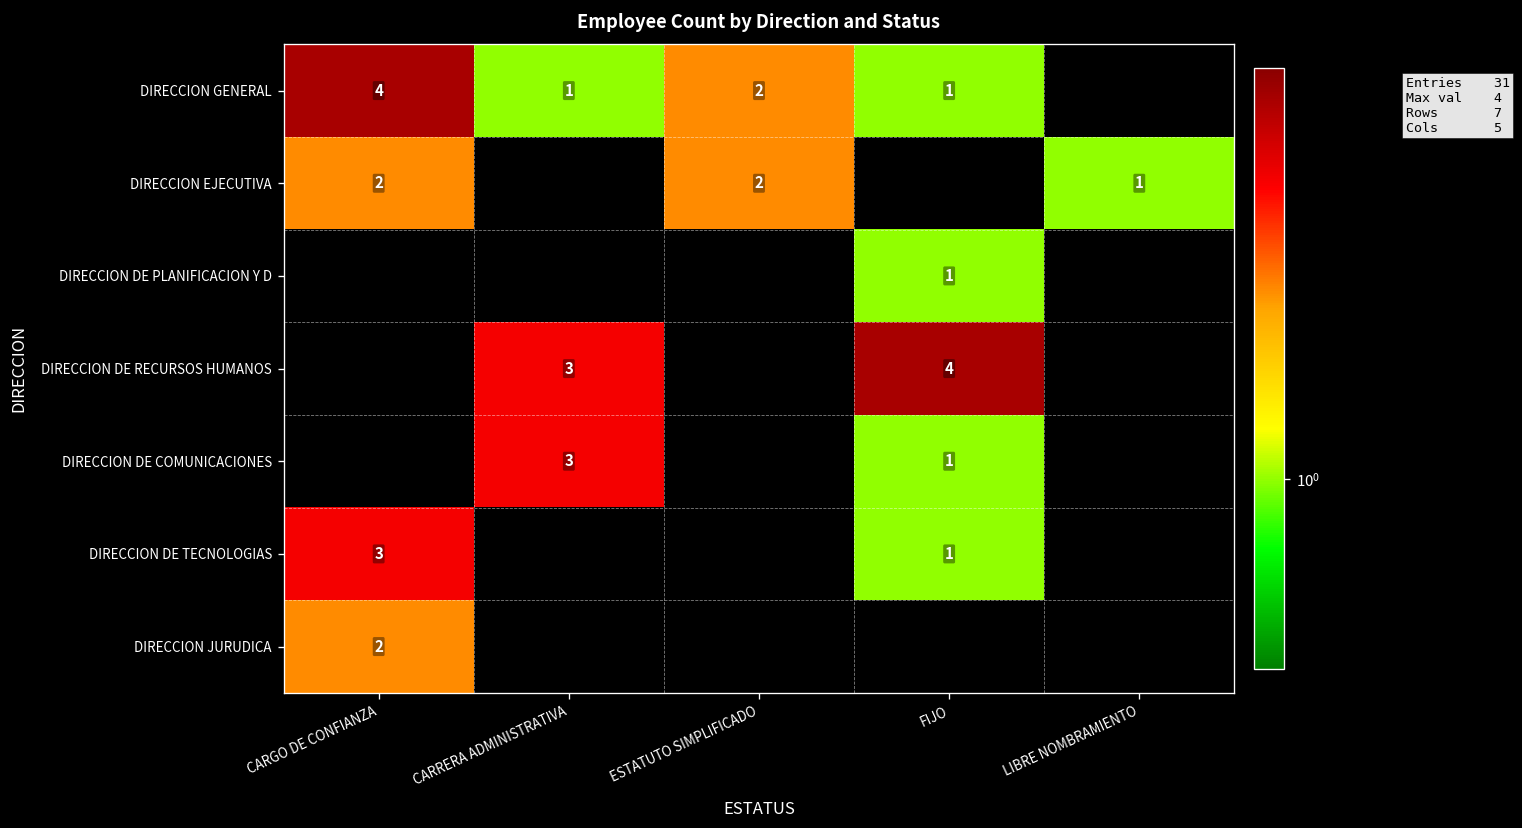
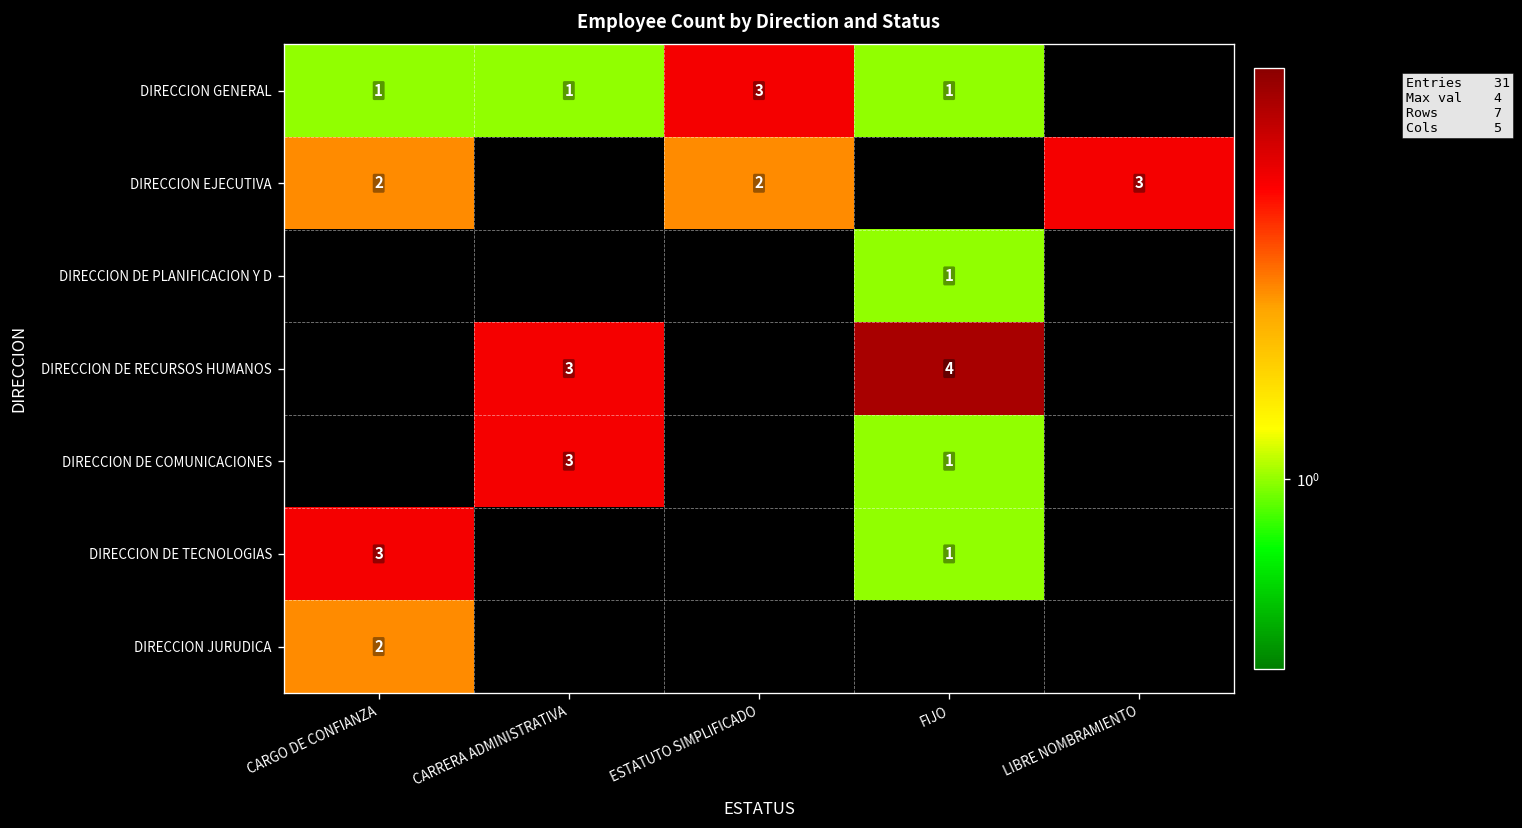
DIRECCION GENERAL, CARGO DE CONFIANZA: 4 -> 1
DIRECCION GENERAL, ESTATUTO SIMPLIFICADO: 2 -> 3
DIRECCION EJECUTIVA, LIBRE NOMBRAMIENTO: 1 -> 3
